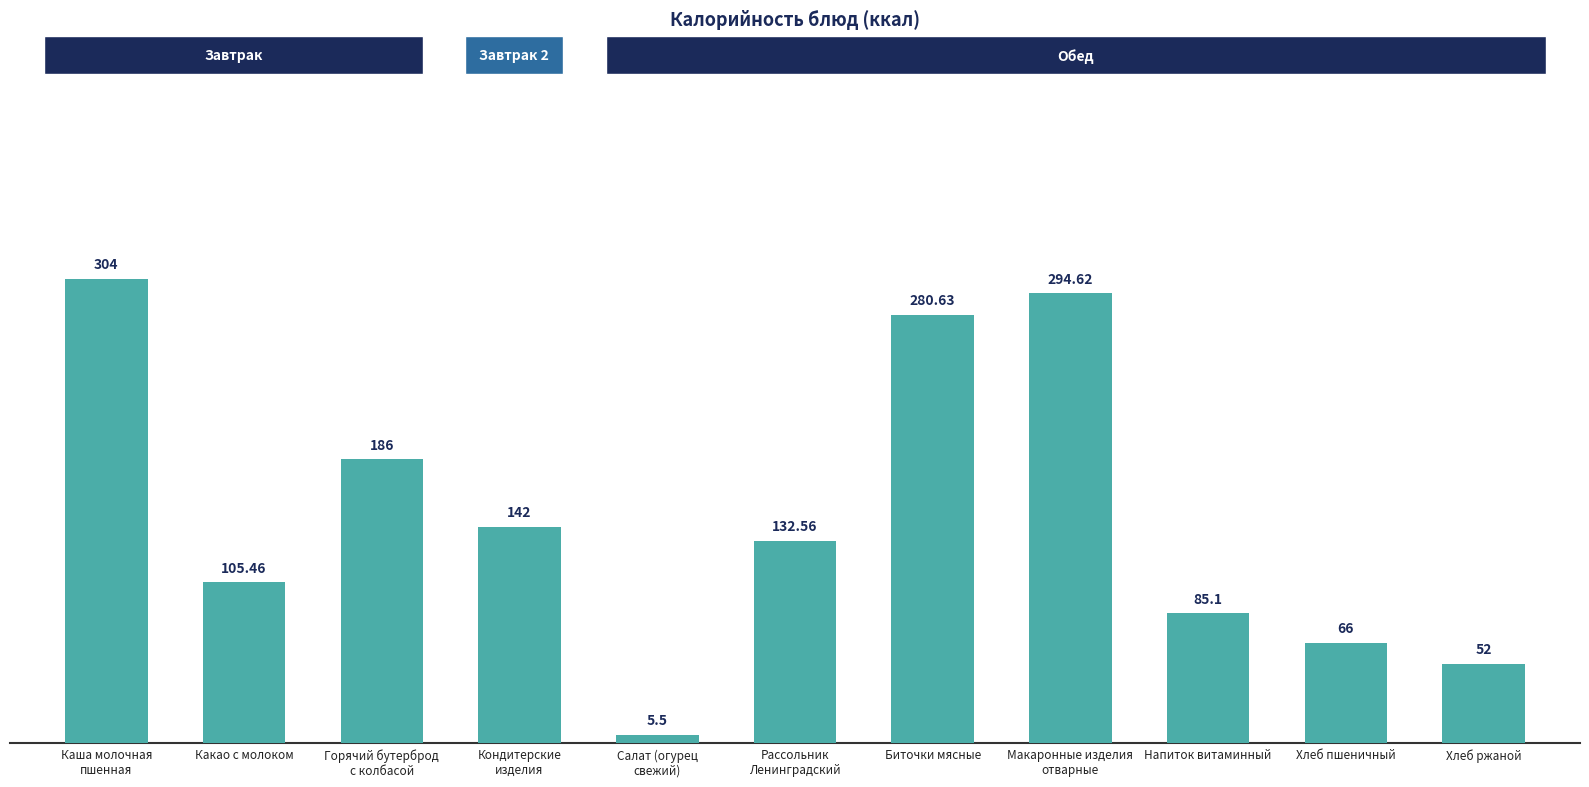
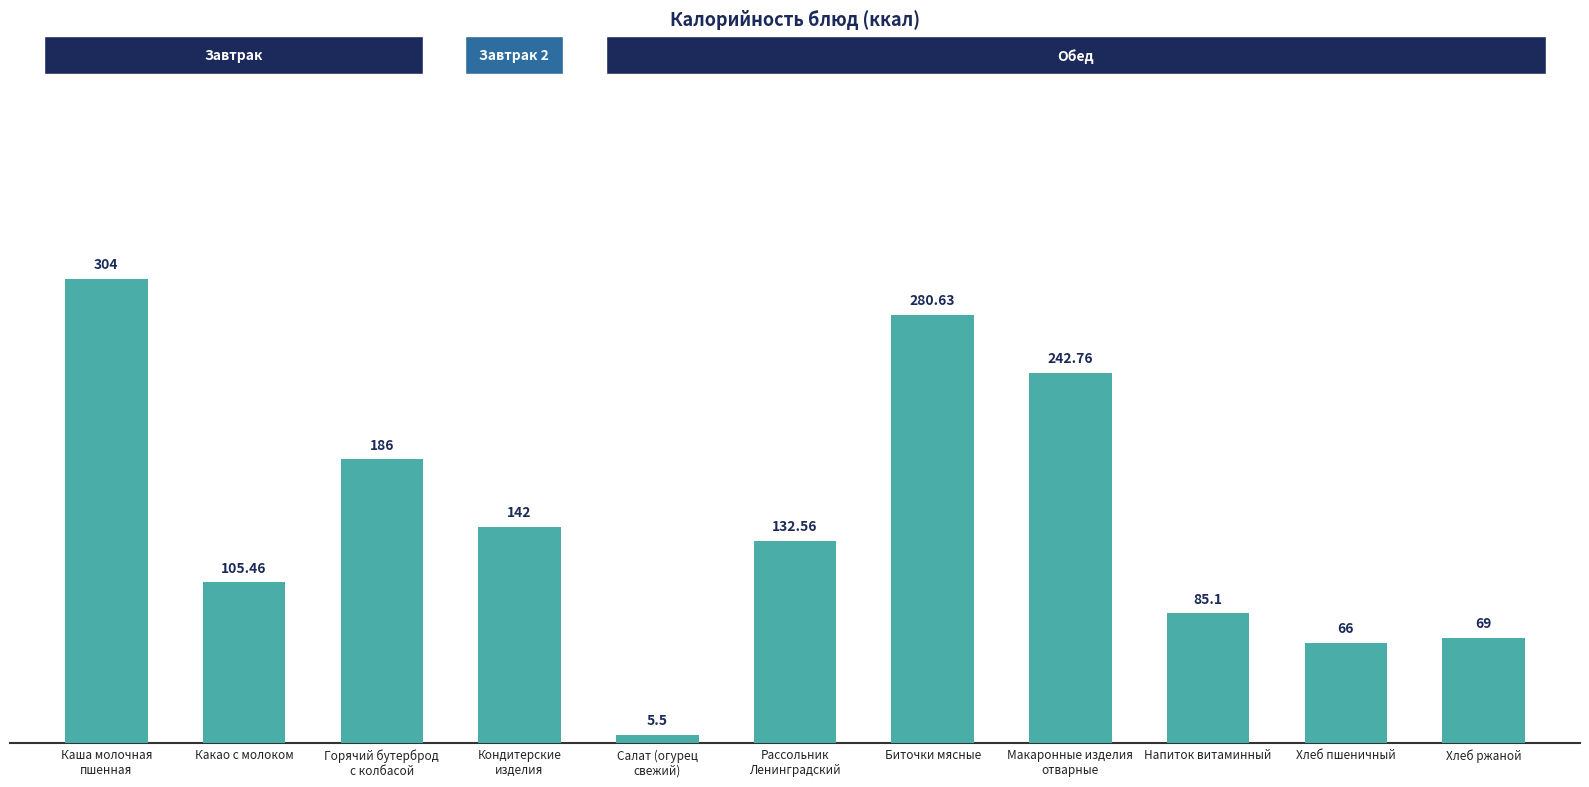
Макаронные изделия отварные: 294.62 -> 242.76
Хлеб ржаной: 52 -> 69
